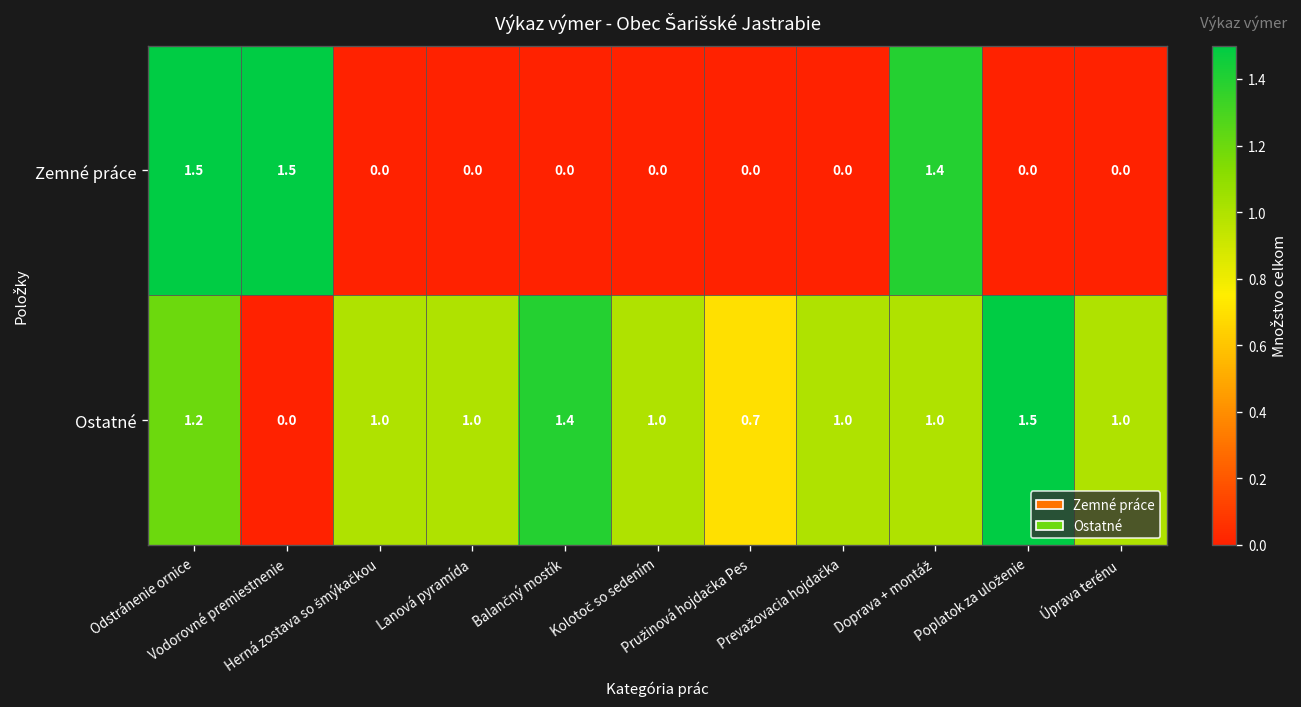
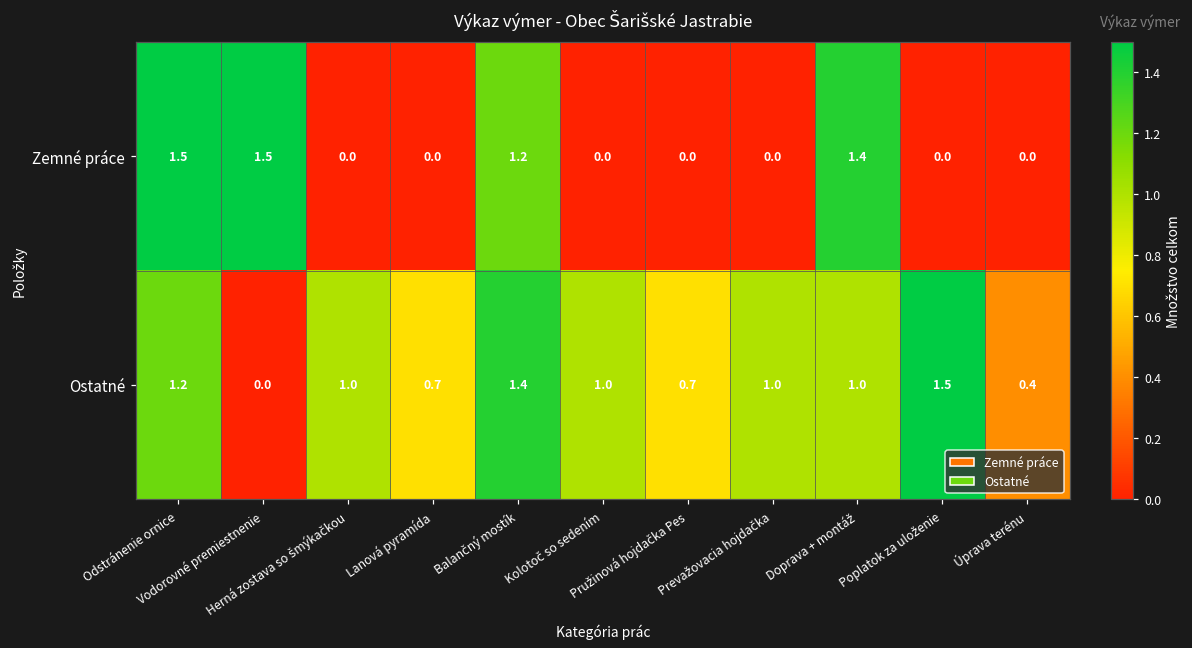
Zemné práce, Balančný mostík: 0.0 -> 1.2
Ostatné, Lanová pyramída: 1.0 -> 0.7
Ostatné, Úprava terénu: 1.0 -> 0.4
